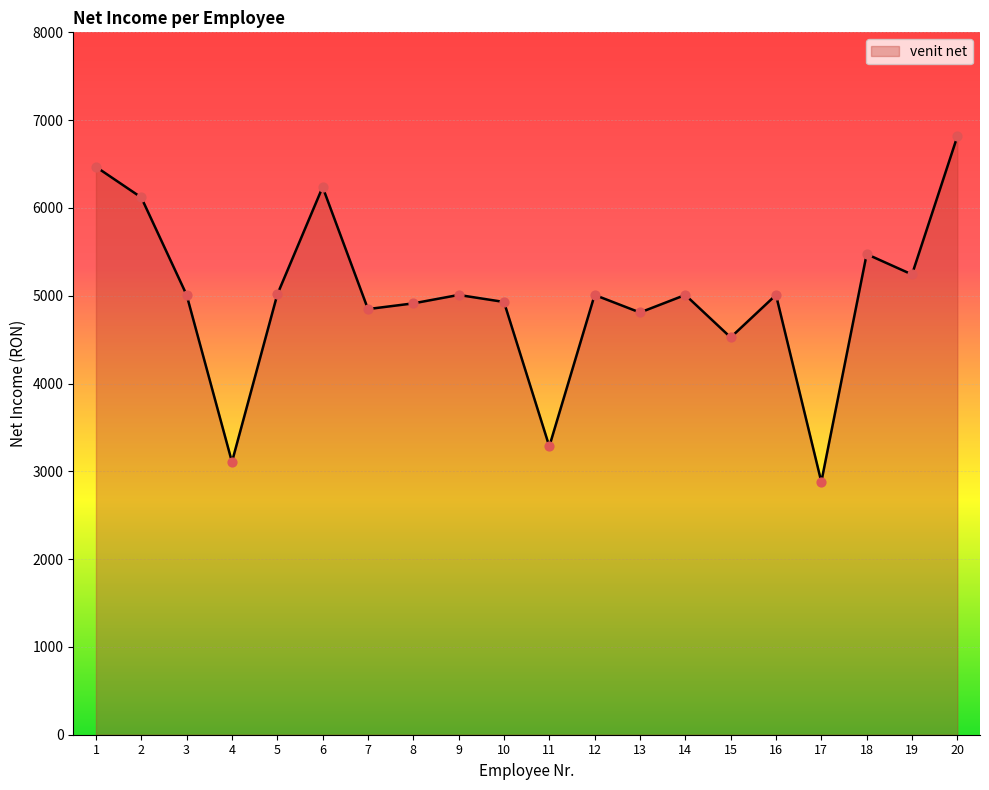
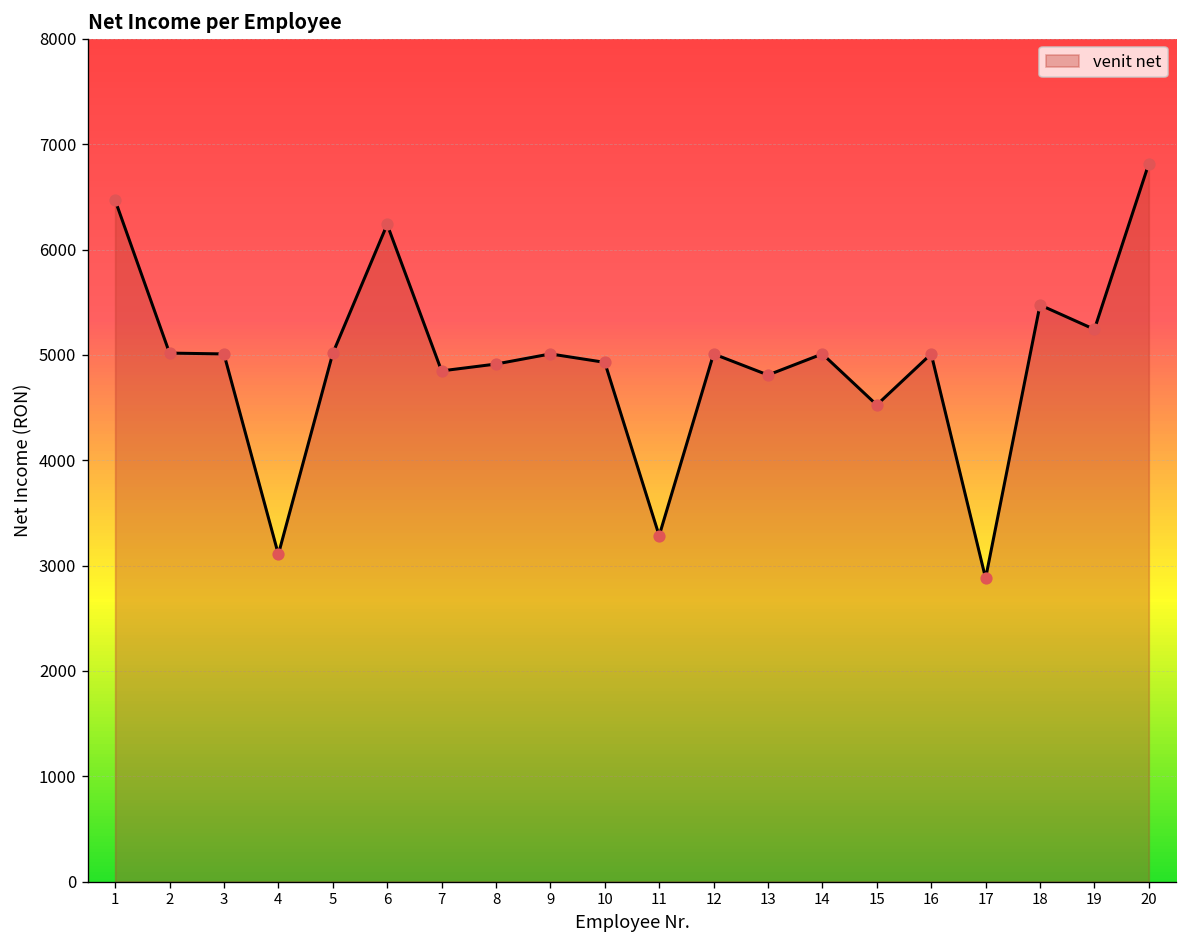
2: 6100 -> 5000
